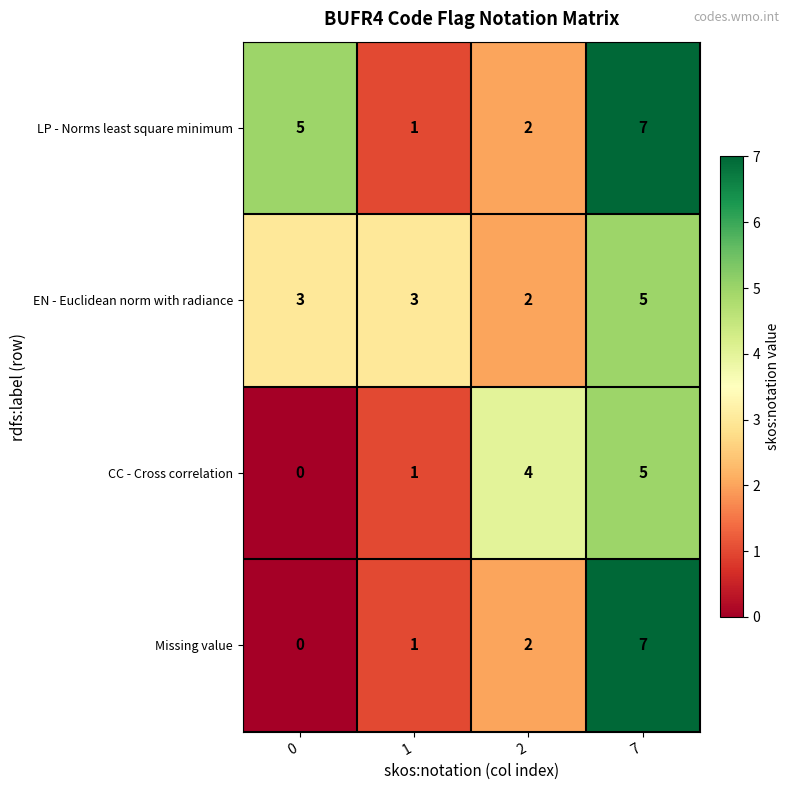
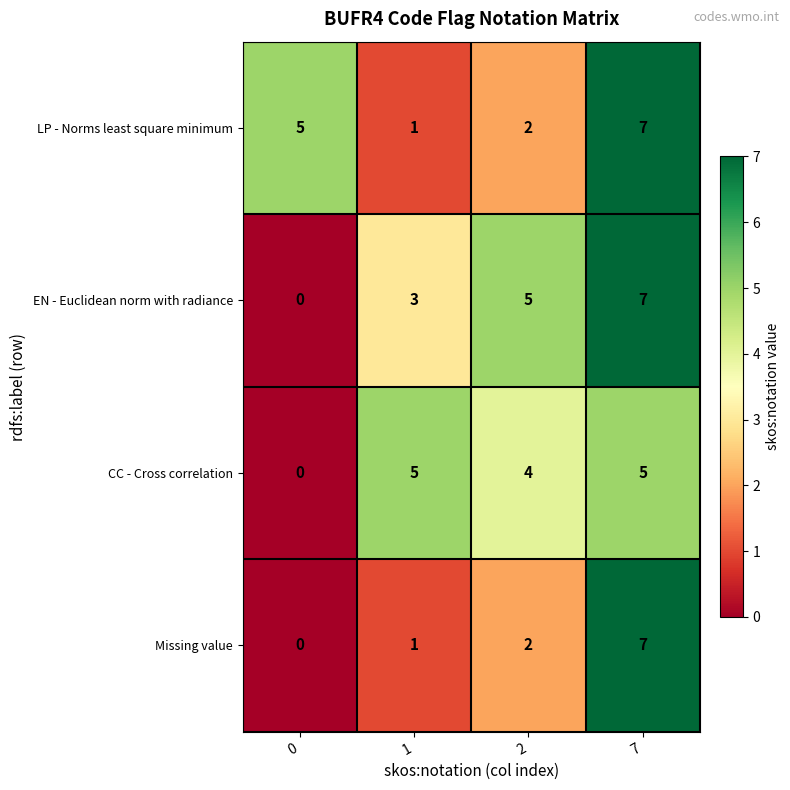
EN - Euclidean norm with radiance, 0: 3 -> 0
EN - Euclidean norm with radiance, 2: 2 -> 5
EN - Euclidean norm with radiance, 7: 5 -> 7
CC - Cross correlation, 1: 1 -> 5
